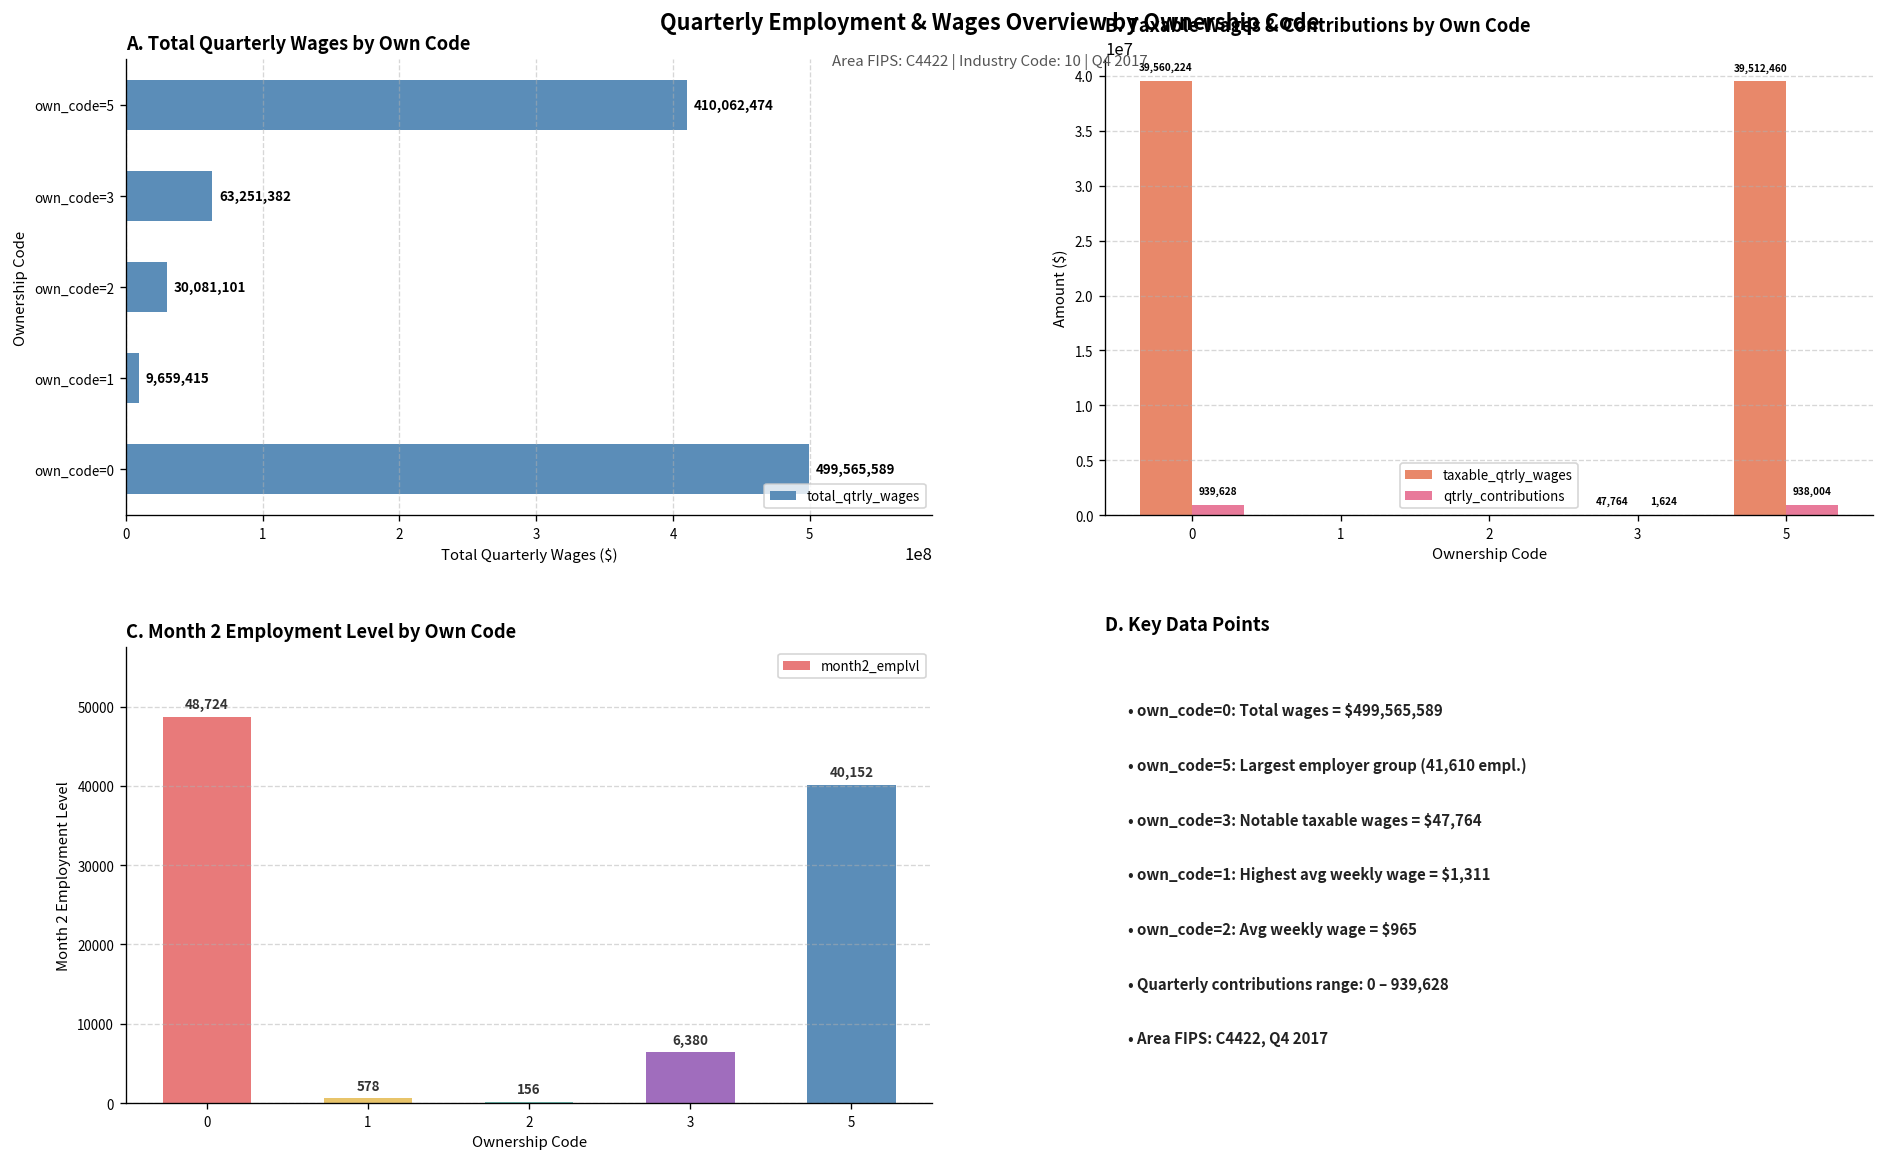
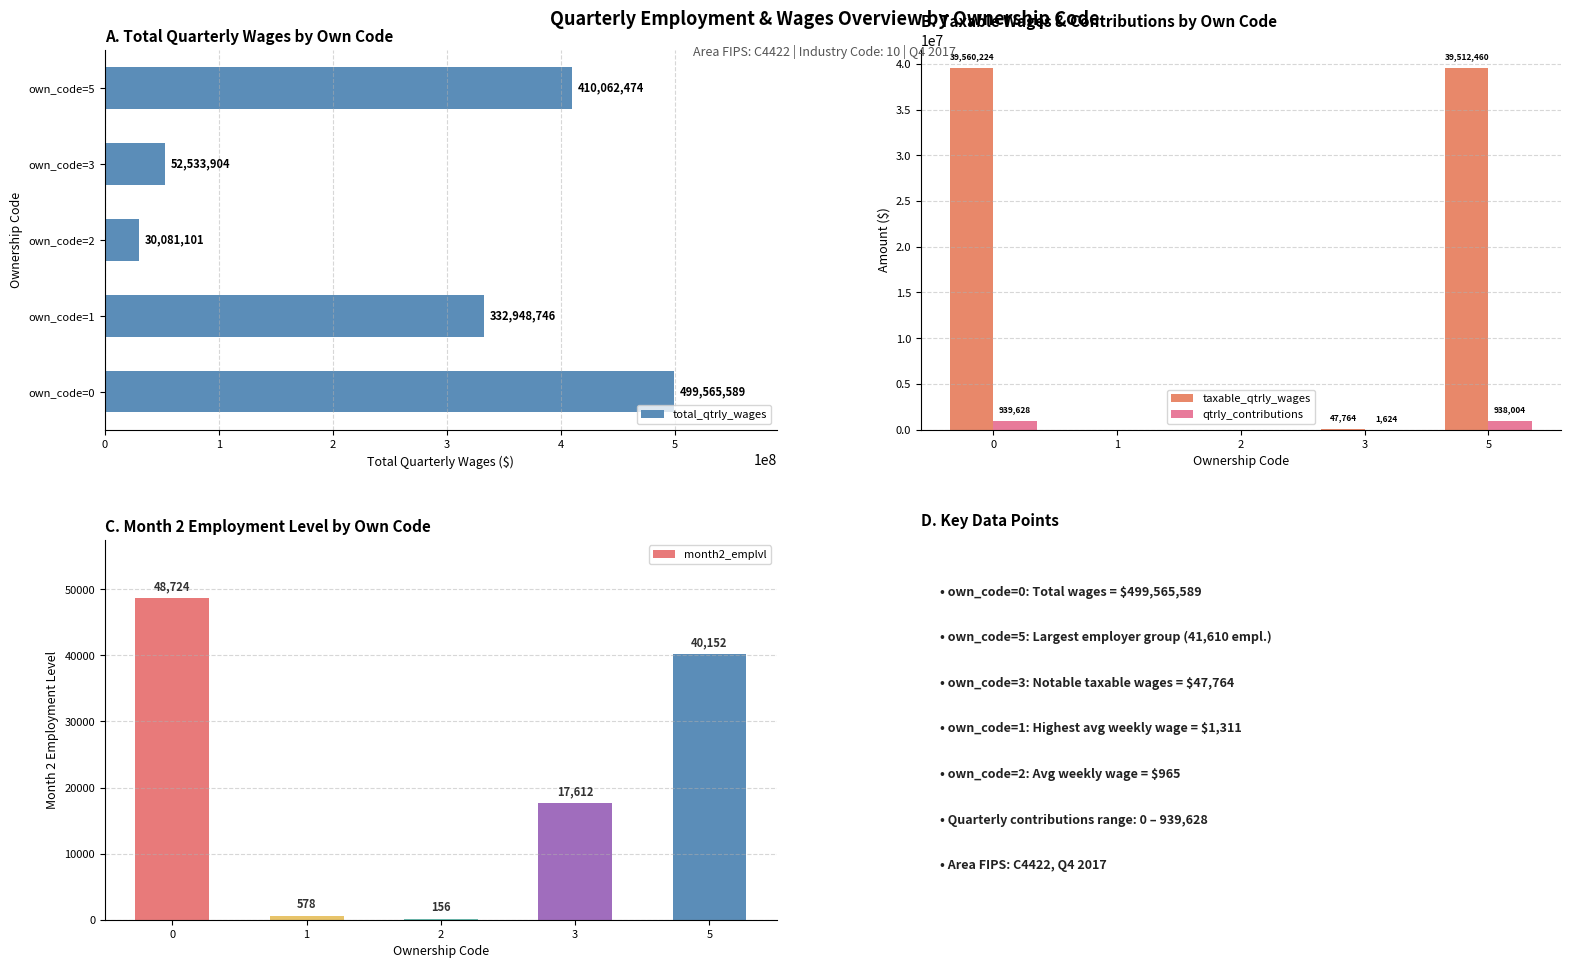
A. Total Quarterly Wages by Own Code, own_code=3: 63,251,382 -> 52,533,904
A. Total Quarterly Wages by Own Code, own_code=1: 9,659,415 -> 332,948,746
C. Month 2 Employment Level by Own Code, 3: 6,380 -> 17,612
